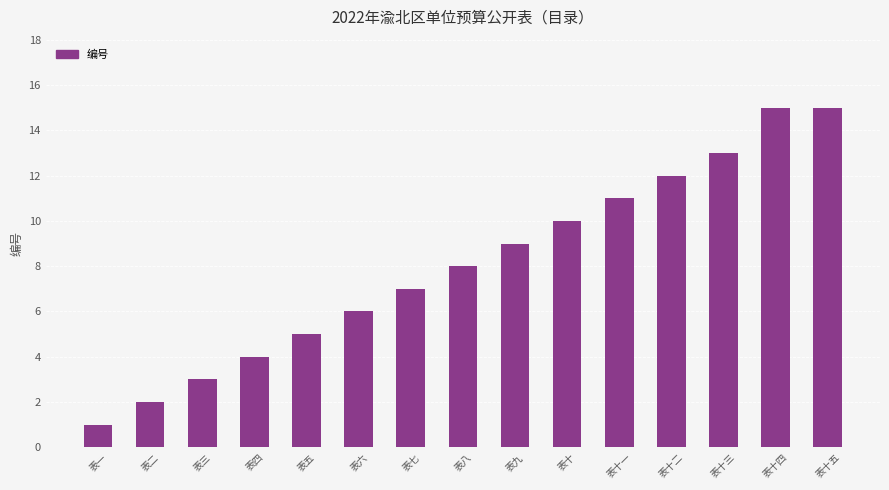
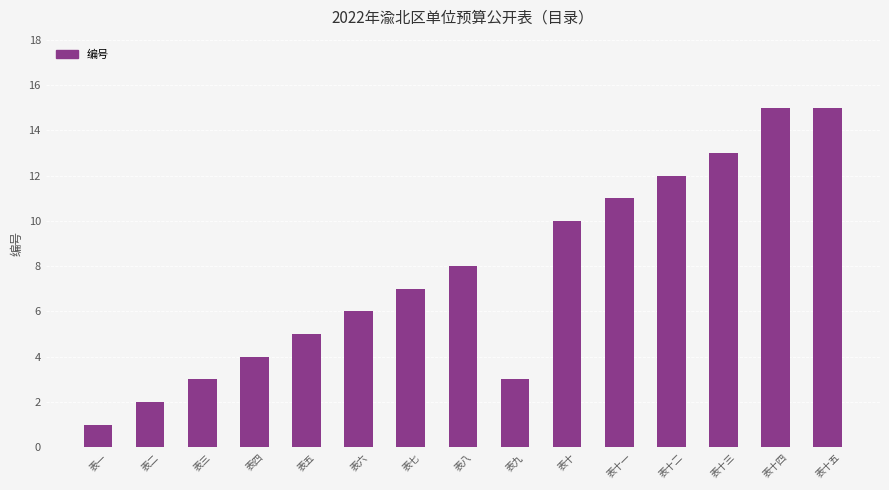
表九: 9 -> 3
